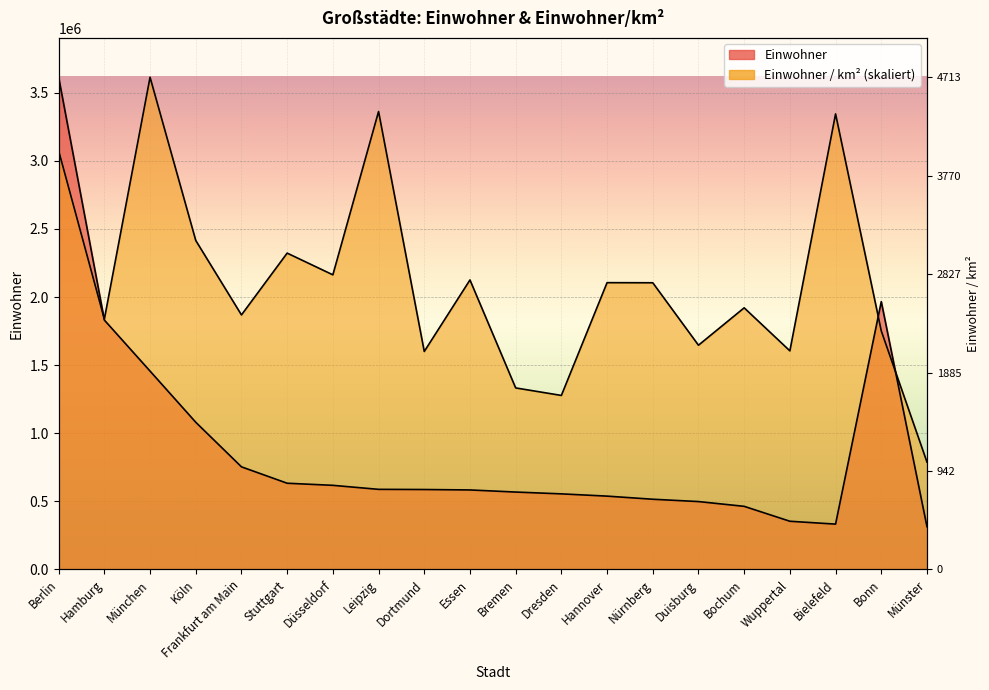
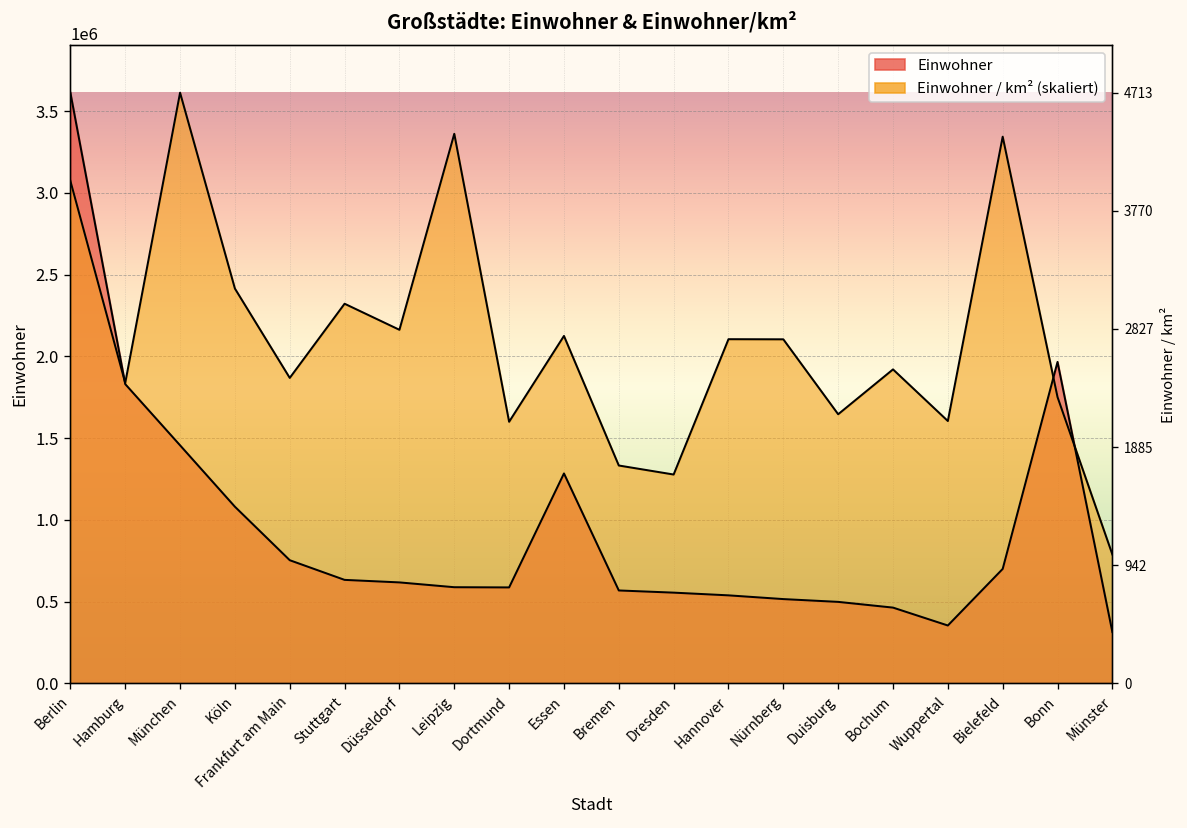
Einwohner, Essen: 580000 -> 1280000
Einwohner, Bielefeld: 330000 -> 700000
